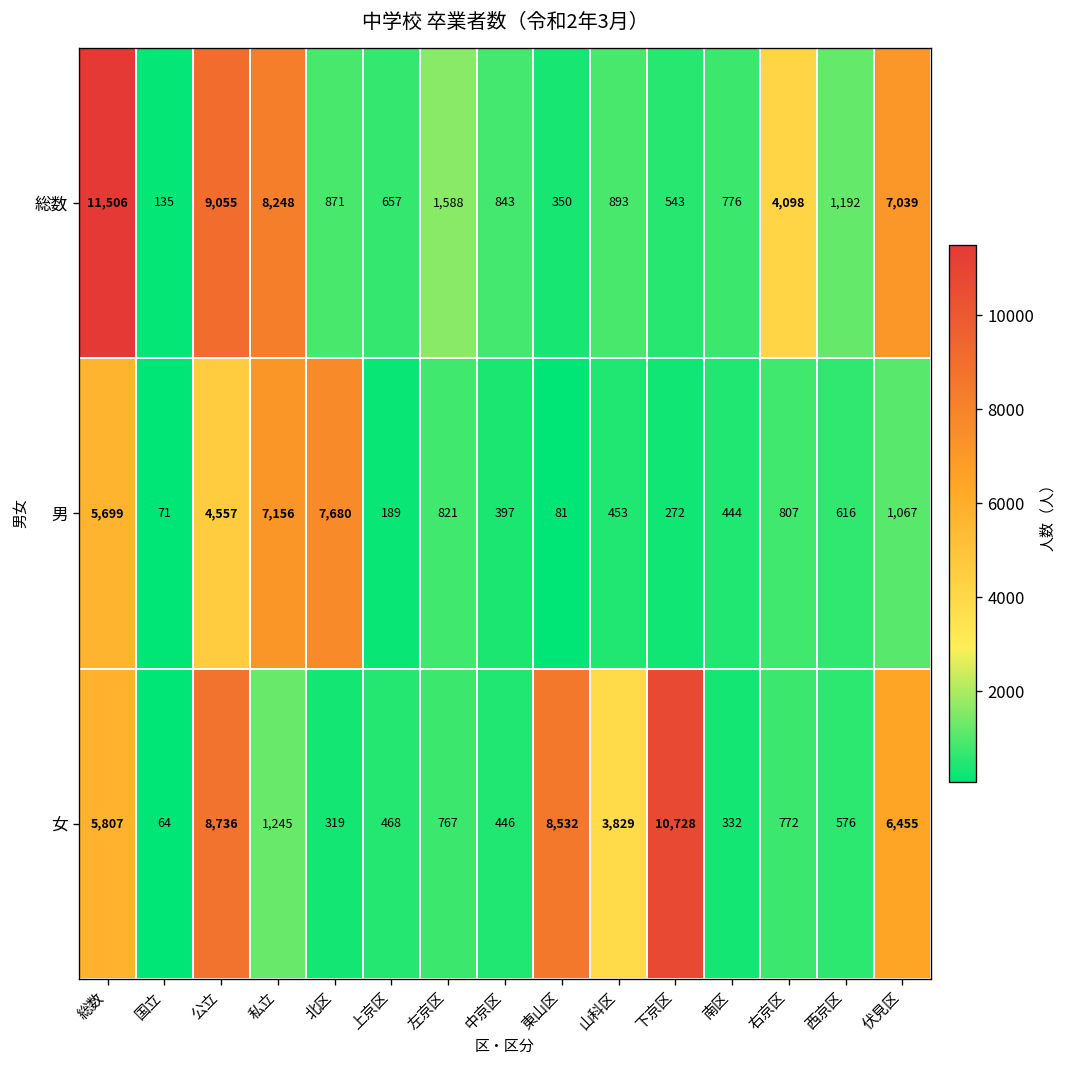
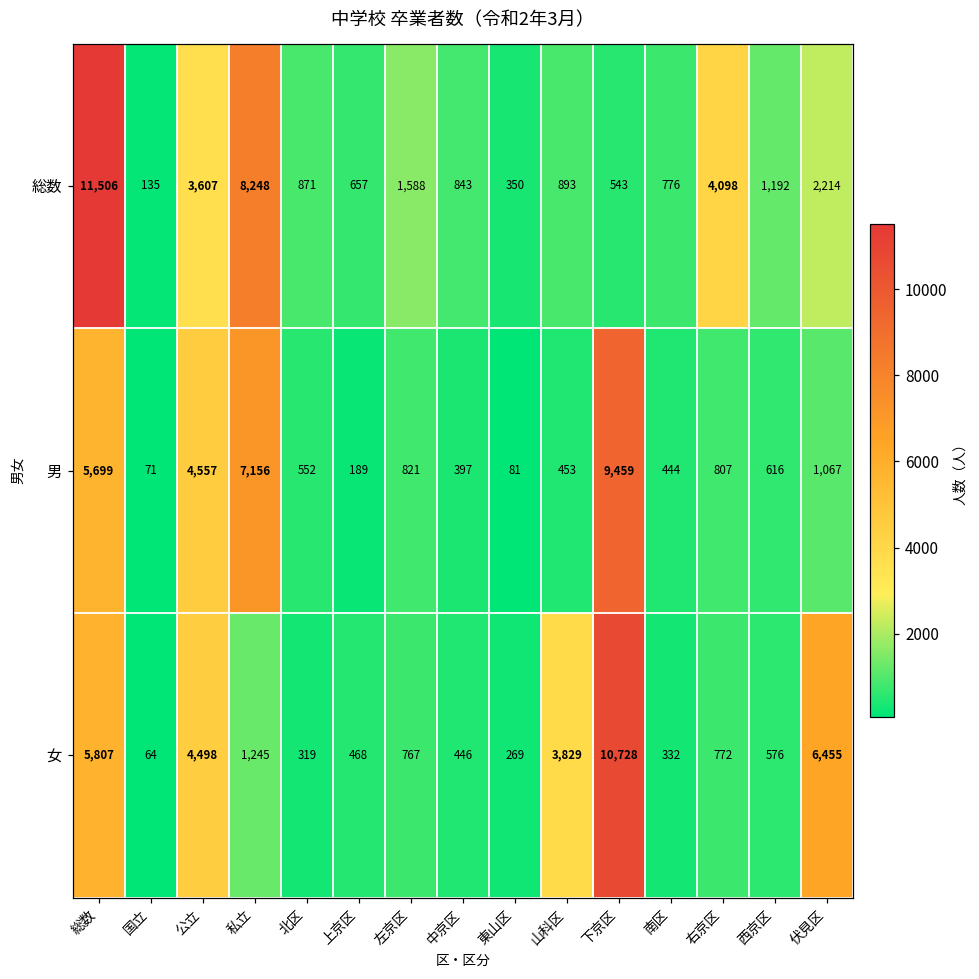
総数, 公立: 9,055 -> 3,607
総数, 伏見区: 7,039 -> 2,214
男, 北区: 7,680 -> 552
男, 下京区: 272 -> 9,459
女, 公立: 8,736 -> 4,498
女, 東山区: 8,532 -> 269
